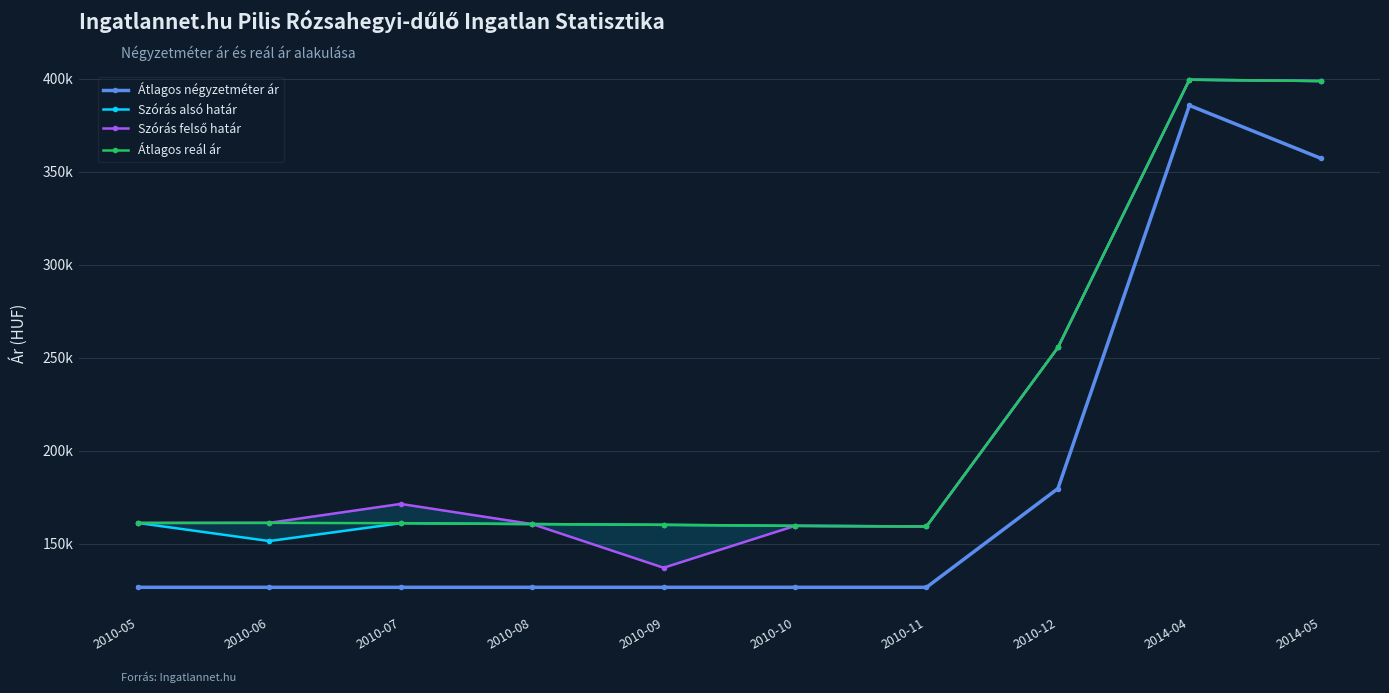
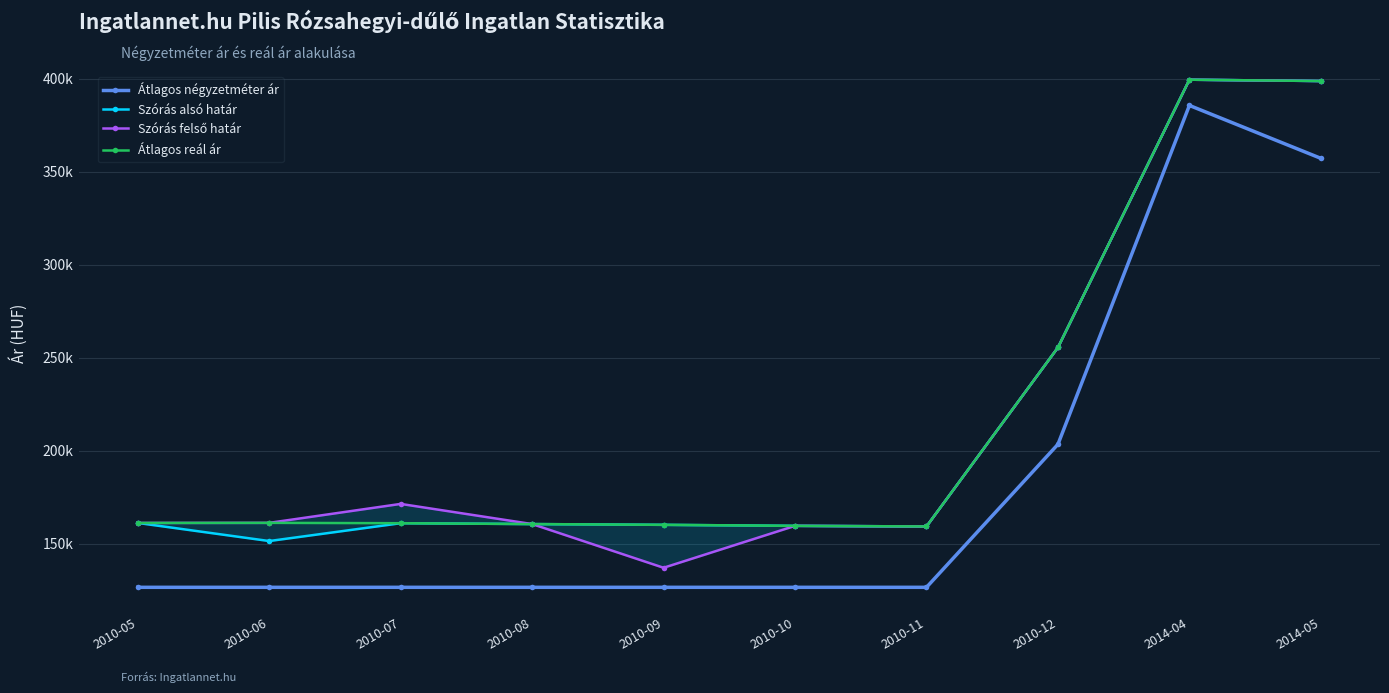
Átlagos négyzetméter ár, 2010-12: 180000 -> 203000
